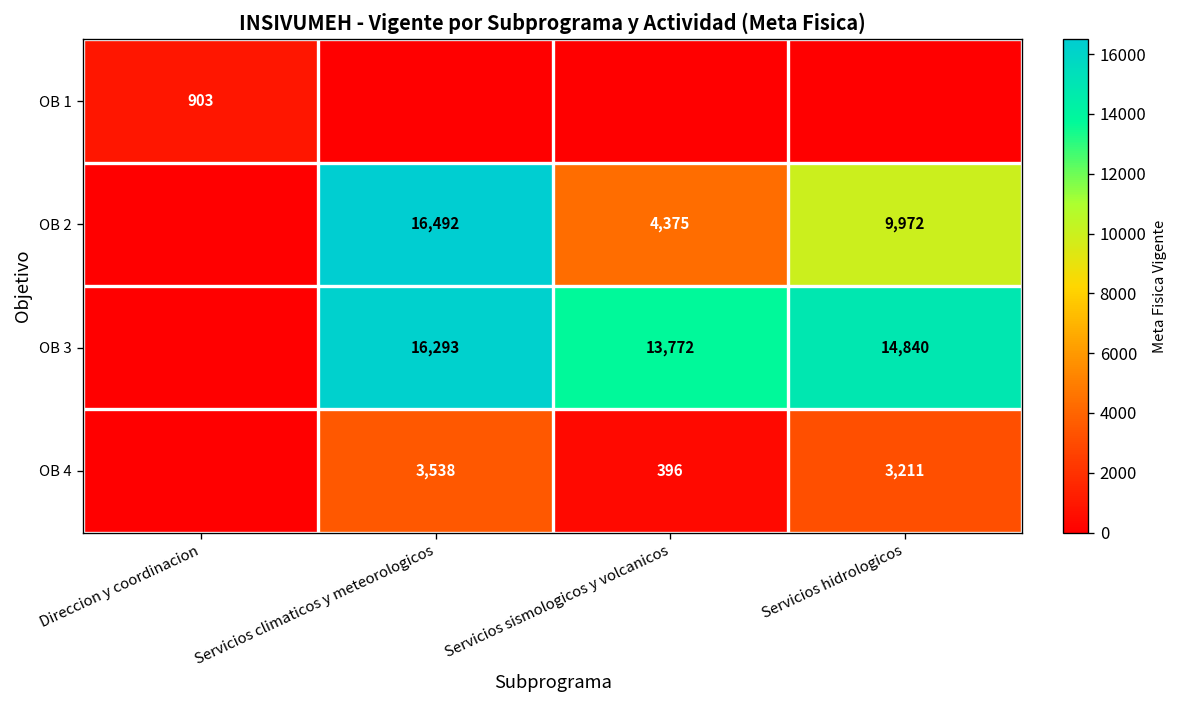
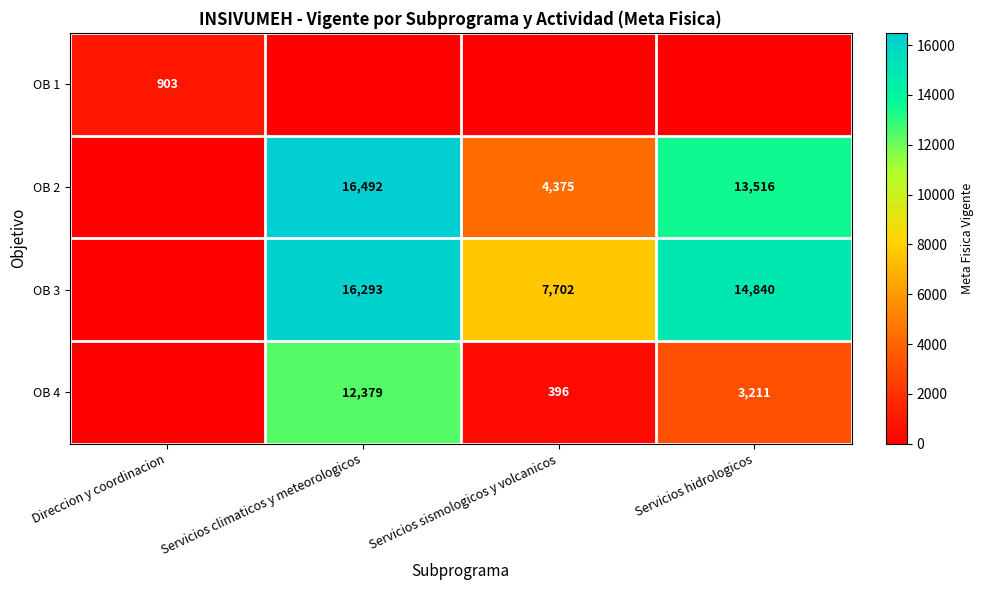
OB 2, Servicios hidrologicos: 9,972 -> 13,516
OB 3, Servicios sismologicos y volcanicos: 13,772 -> 7,702
OB 4, Servicios climaticos y meteorologicos: 3,538 -> 12,379
